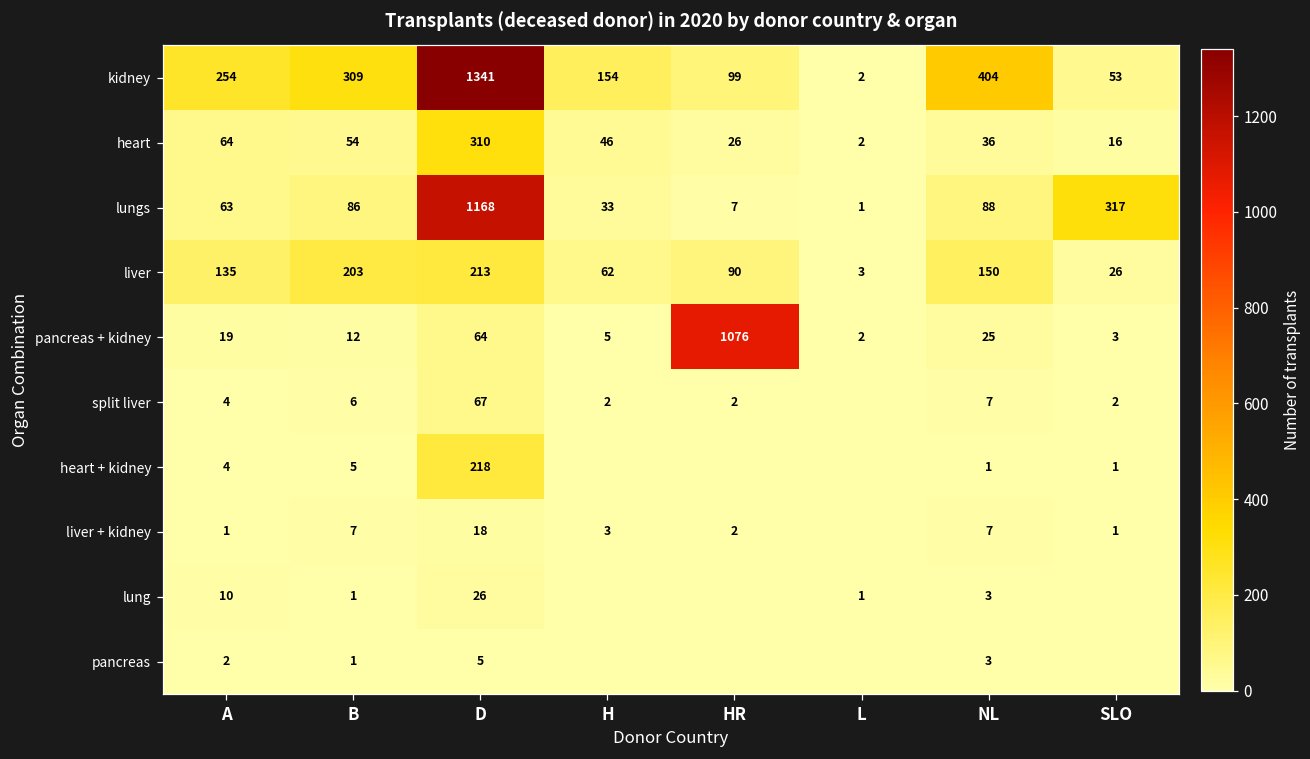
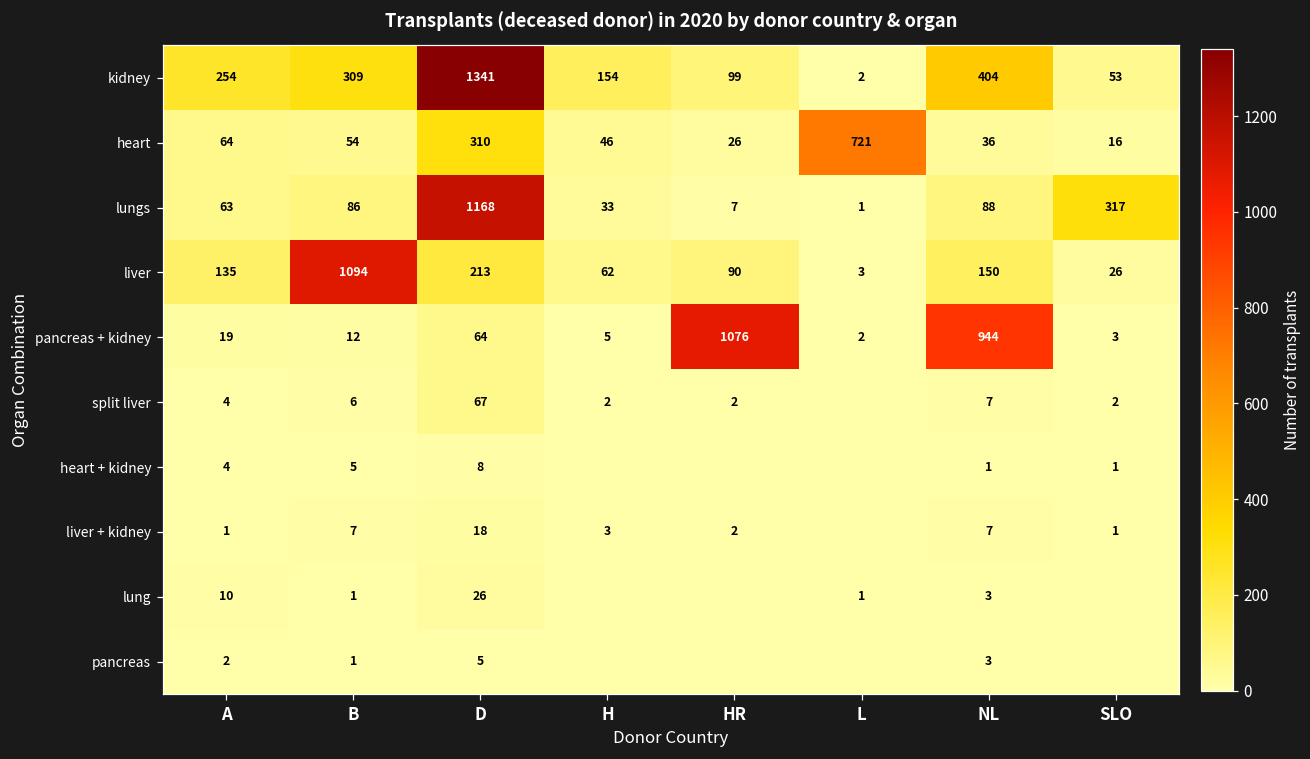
heart, L: 2 -> 721
liver, B: 203 -> 1094
pancreas + kidney, NL: 25 -> 944
heart + kidney, D: 218 -> 8
